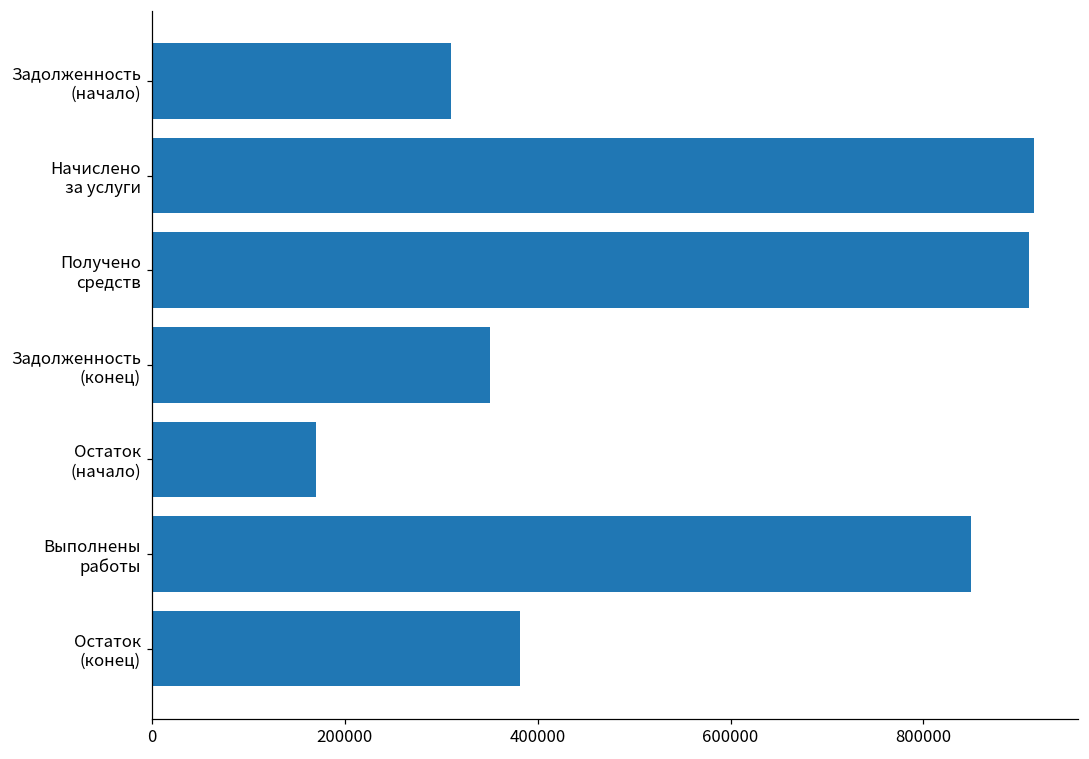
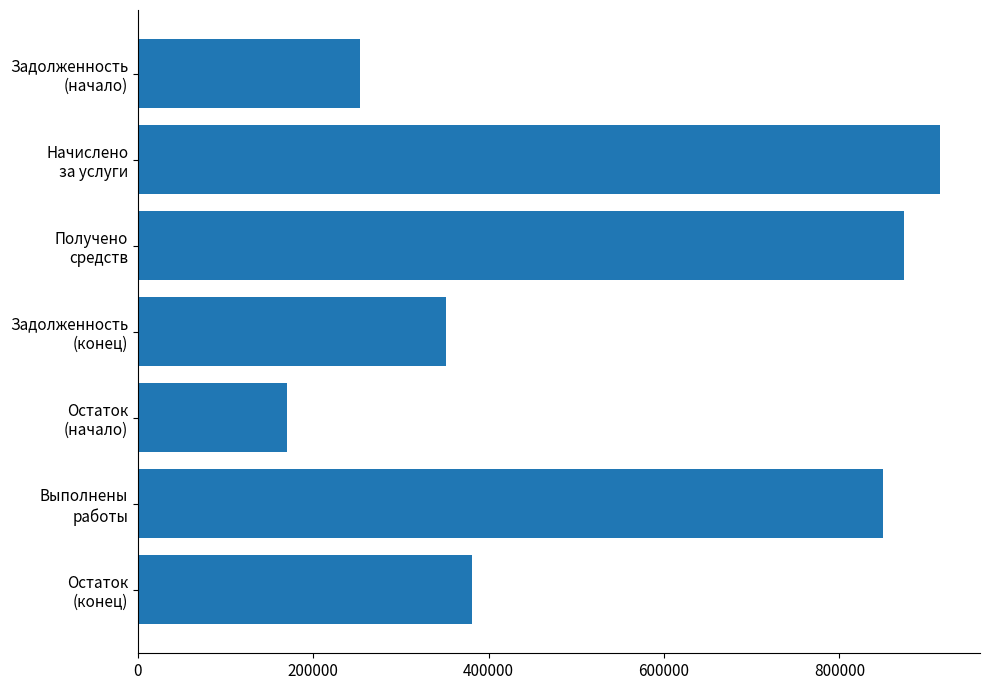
Задолженность (начало): 310000 -> 250000
Получено средств: 910000 -> 870000
